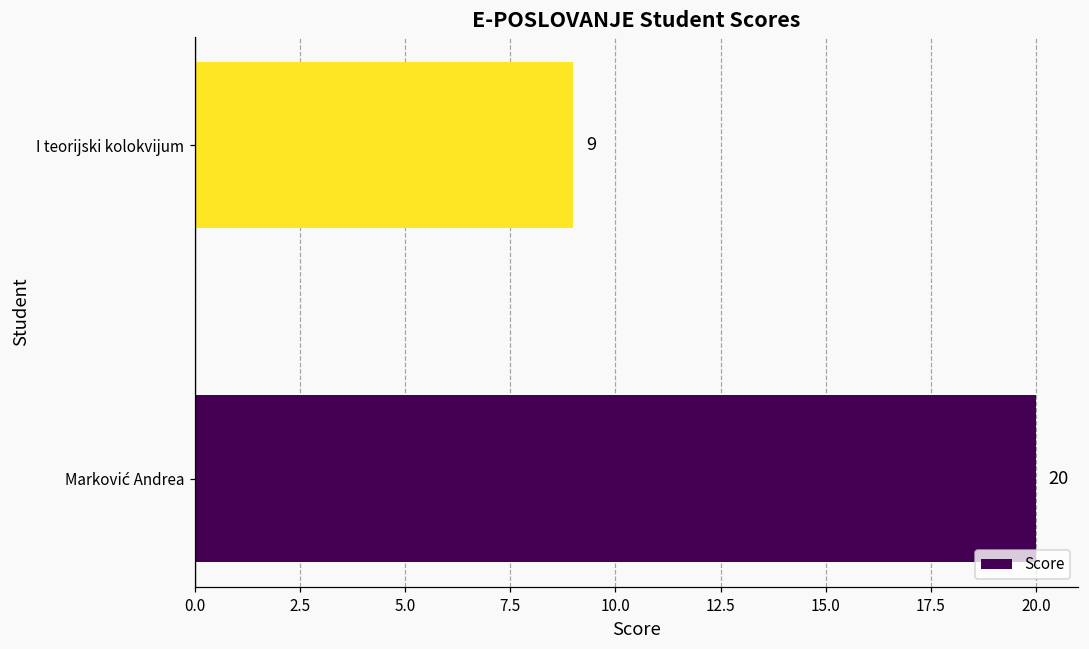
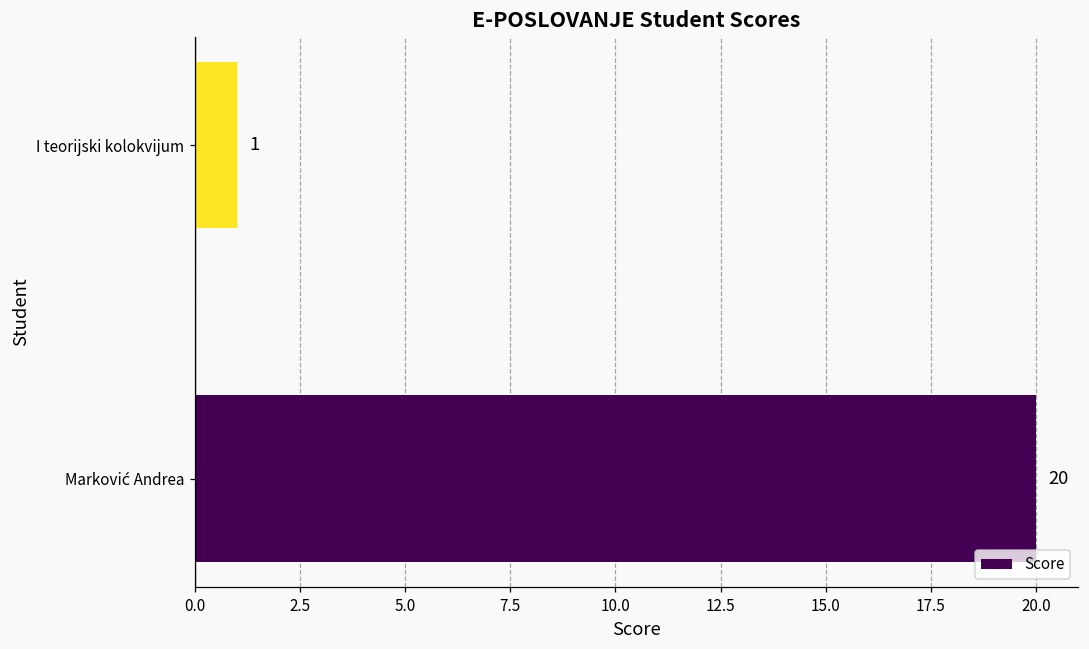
I teorijski kolokvijum: 9 -> 1
